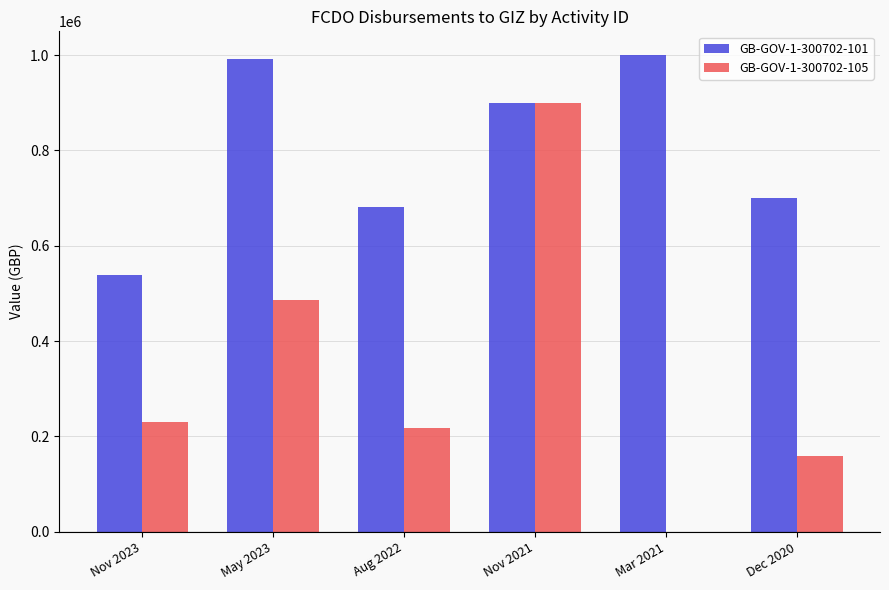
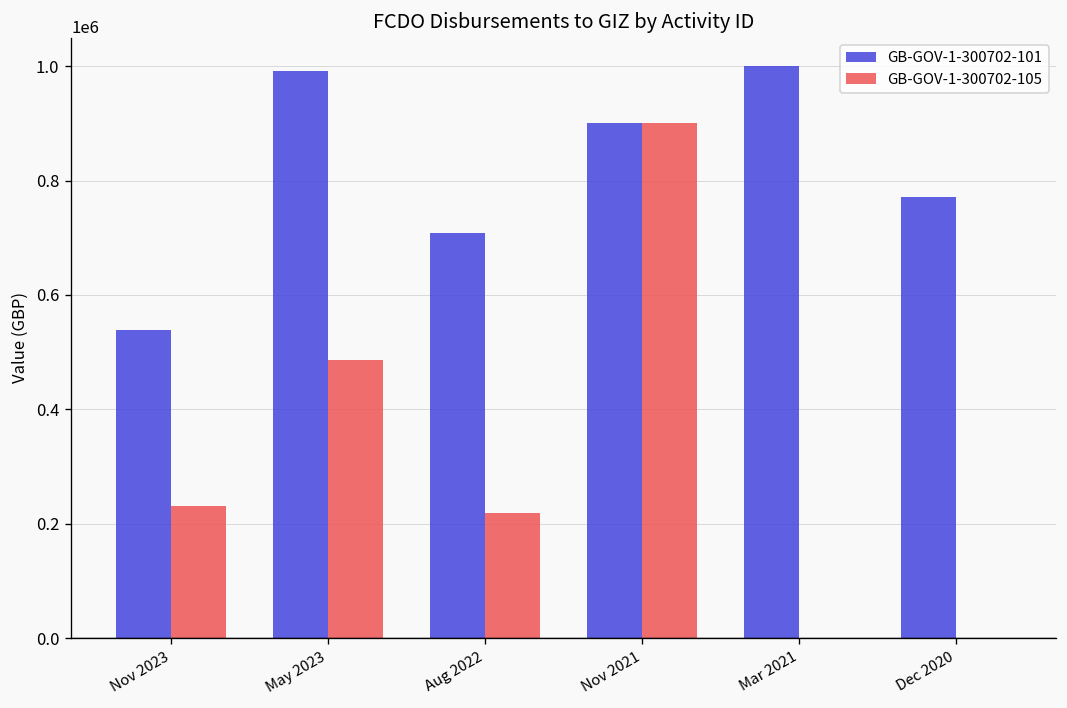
GB-GOV-1-300702-101, Aug 2022: 680000 -> 710000
GB-GOV-1-300702-101, Dec 2020: 700000 -> 770000
GB-GOV-1-300702-105, Dec 2020: 160000 -> 0
